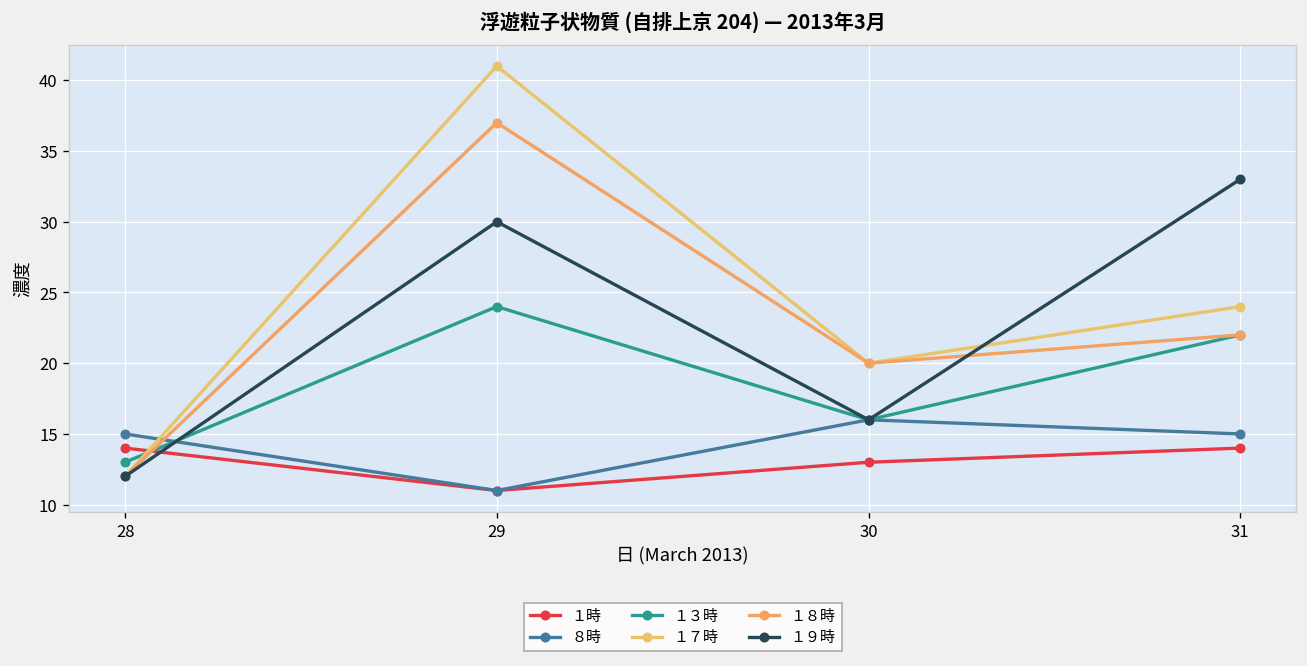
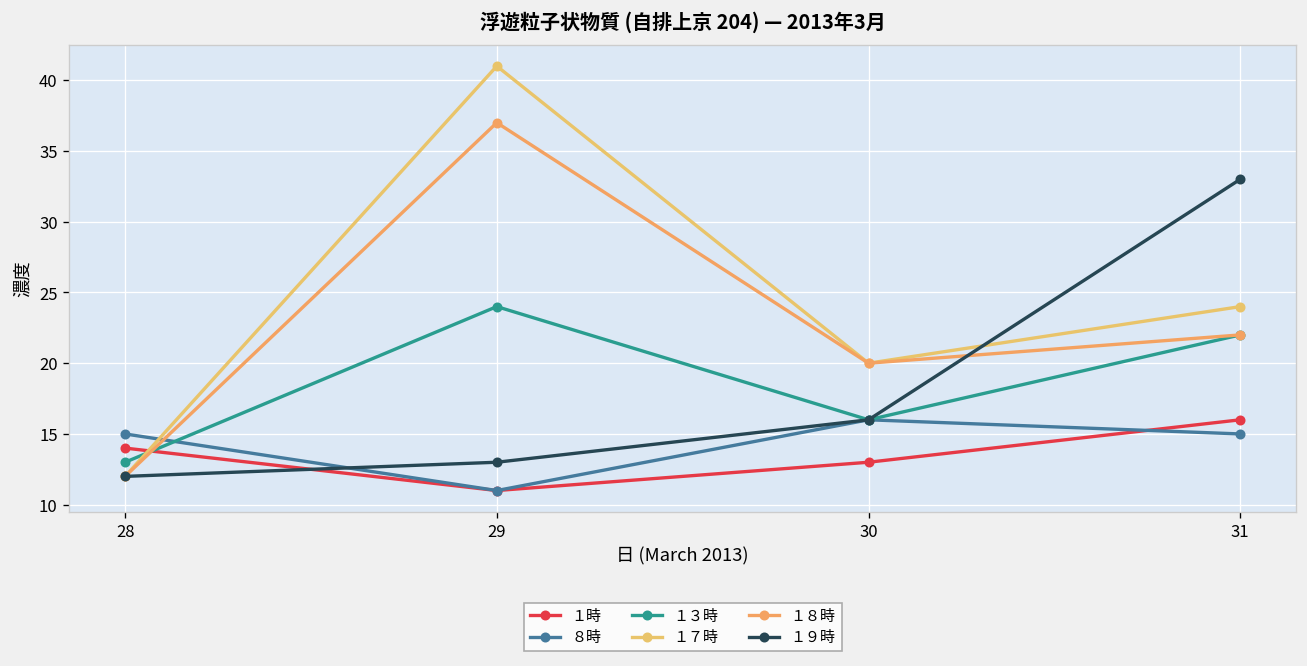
１９時, 29: 30 -> 13
１時, 31: 14 -> 16
